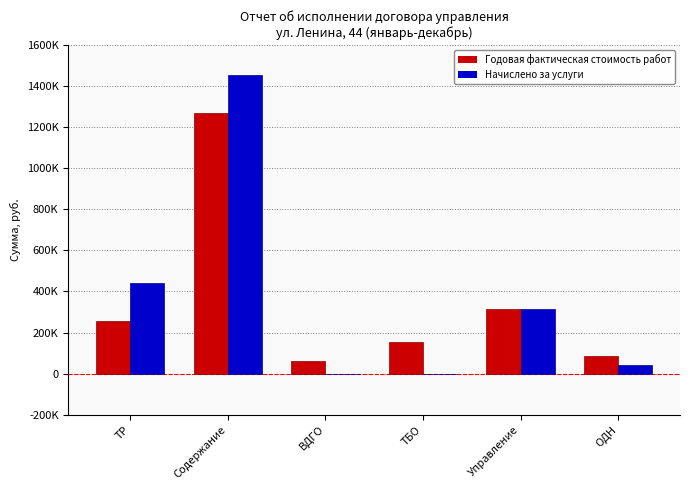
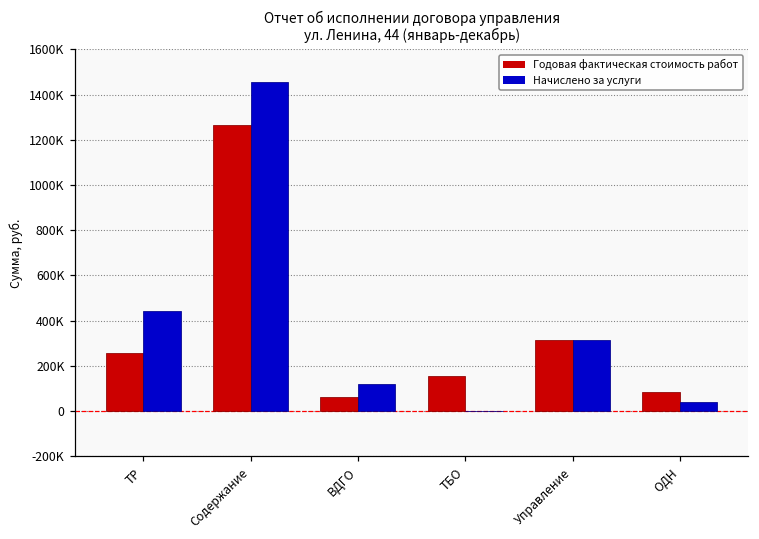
Начислено за услуги, ВДГО: 0 -> 120000
